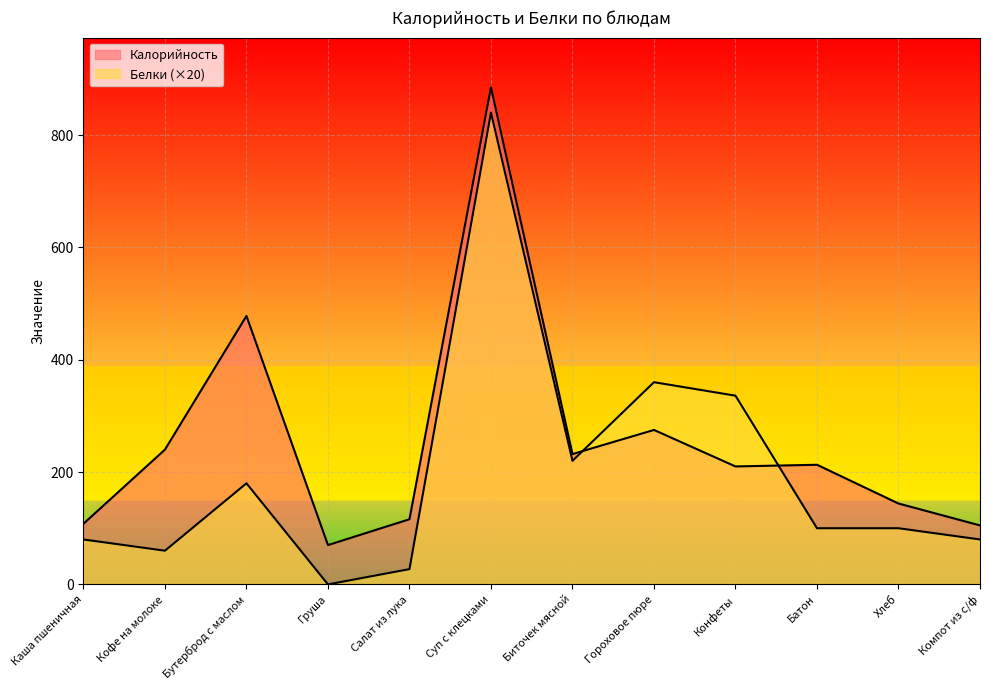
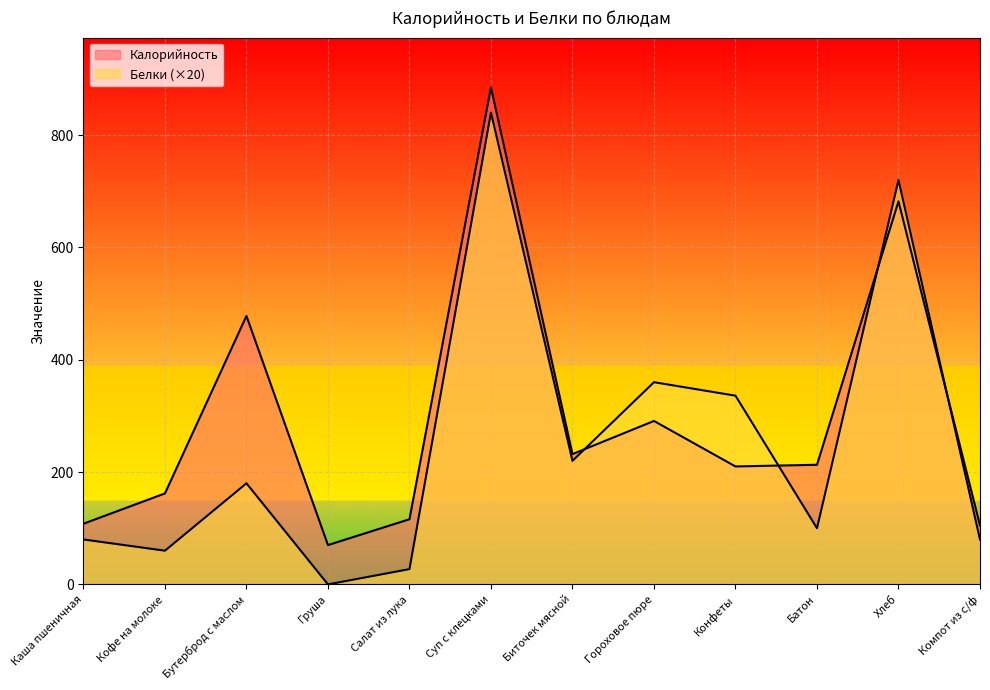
Калорийность, Кофе на молоке: 240 -> 160
Калорийность, Гороховое пюре: 280 -> 290
Калорийность, Хлеб: 140 -> 680
Белки (×20), Хлеб: 100 -> 720
